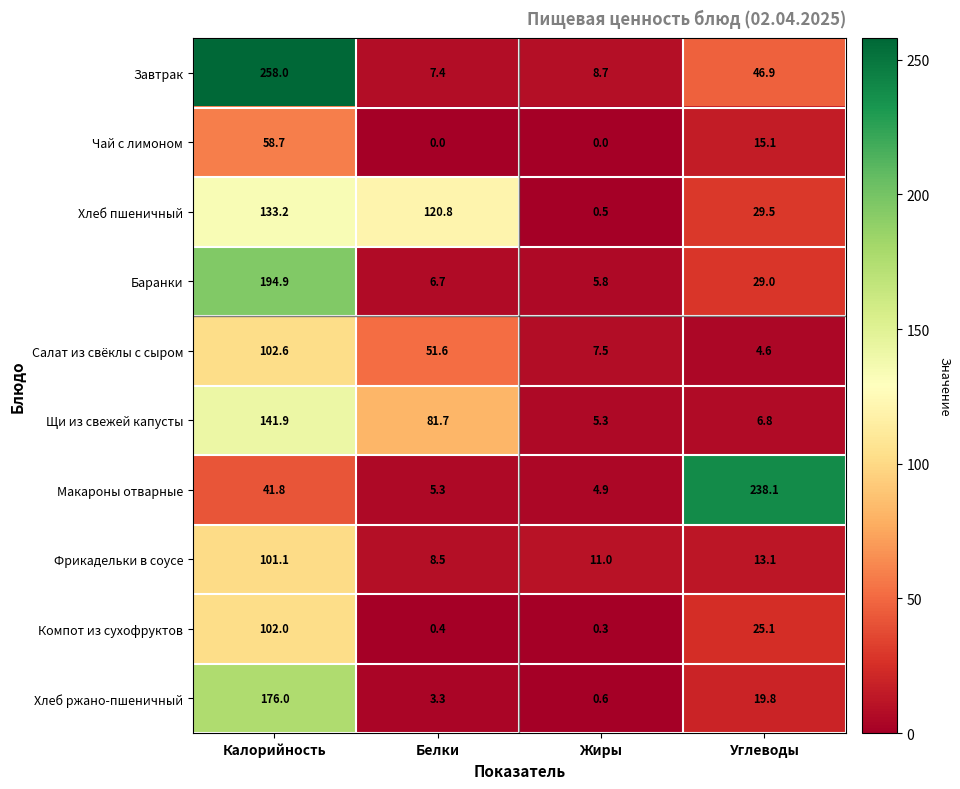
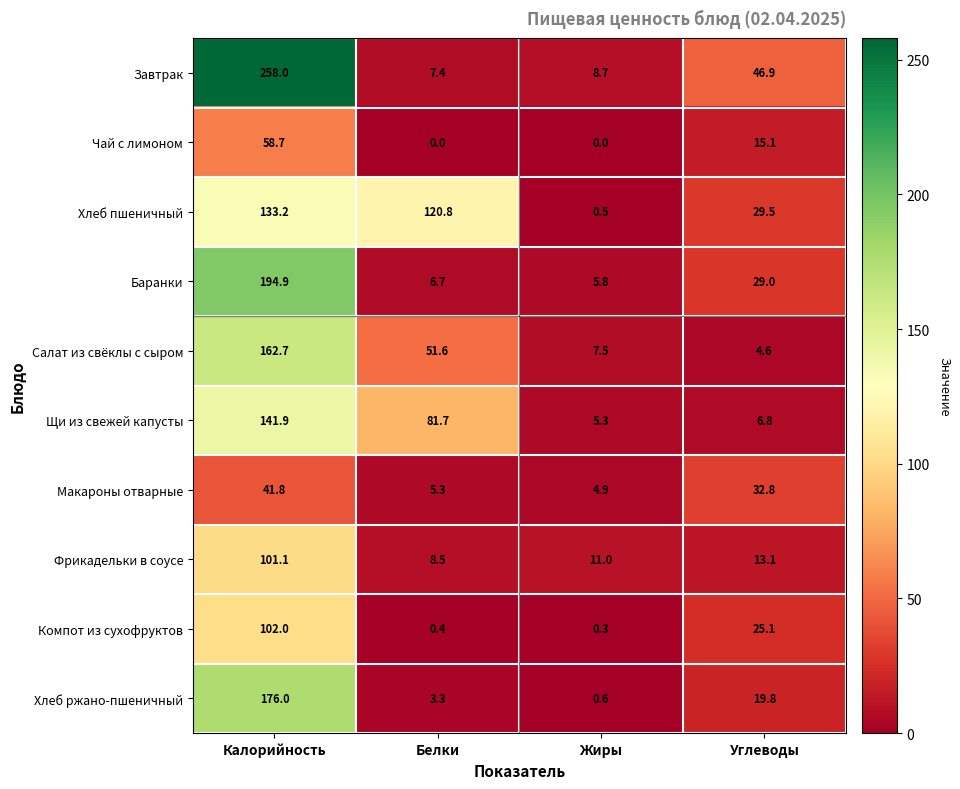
Салат из свёклы с сыром, Калорийность: 102.6 -> 162.7
Макароны отварные, Углеводы: 238.1 -> 32.8
